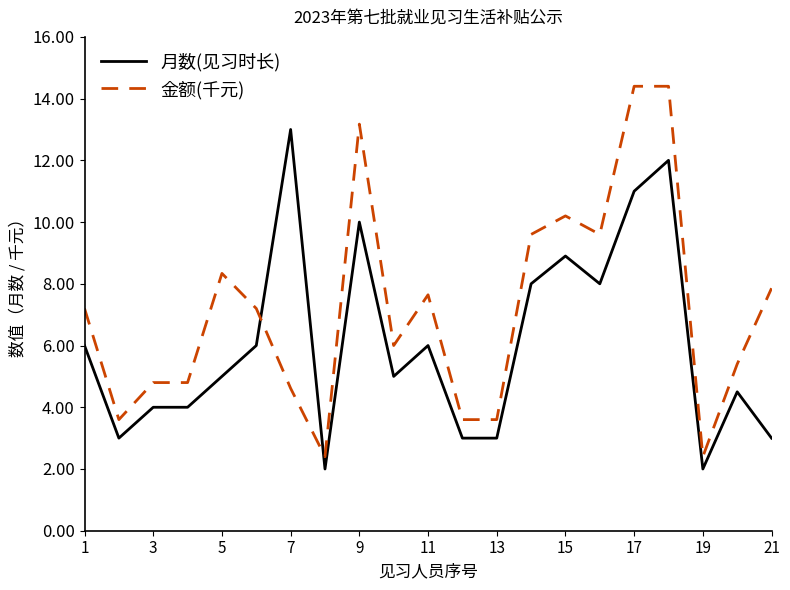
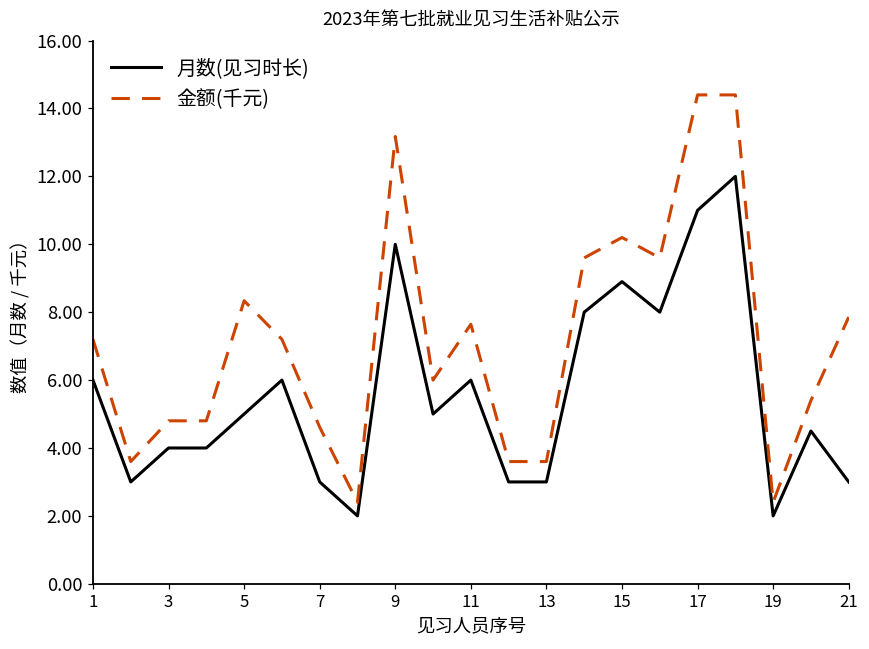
月数(见习时长), 7: 13 -> 3
